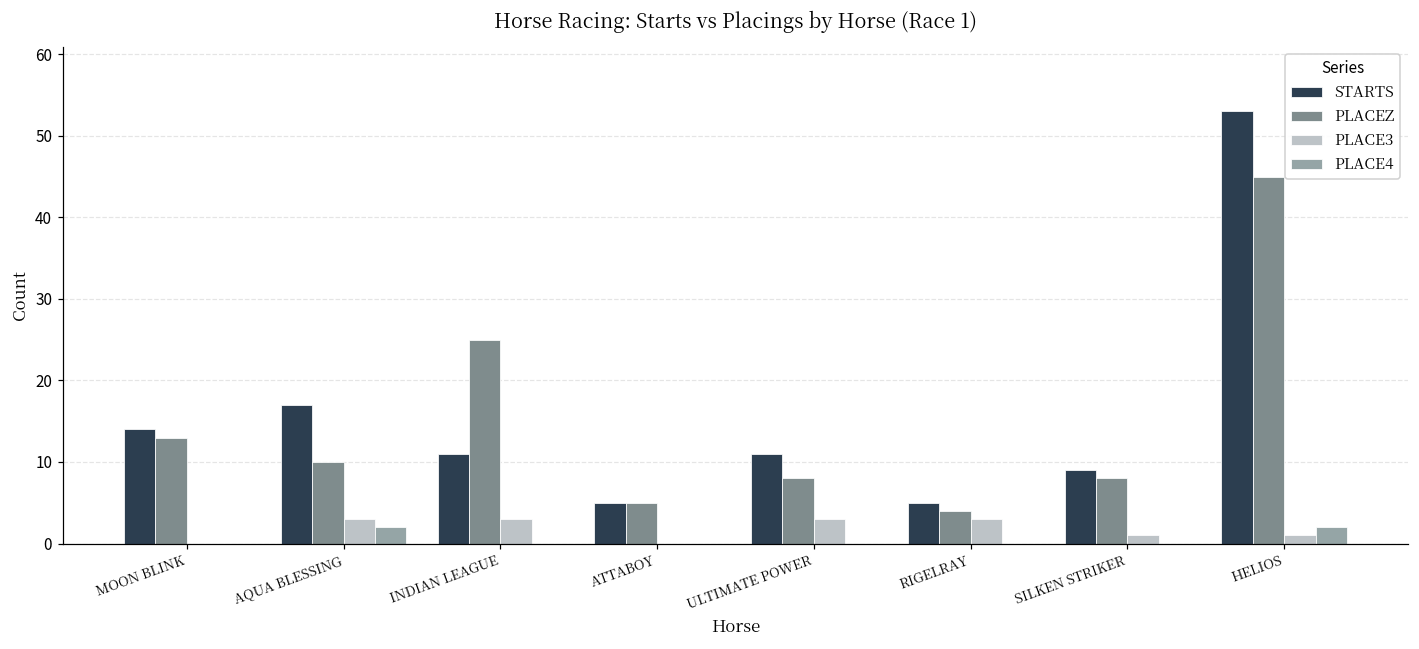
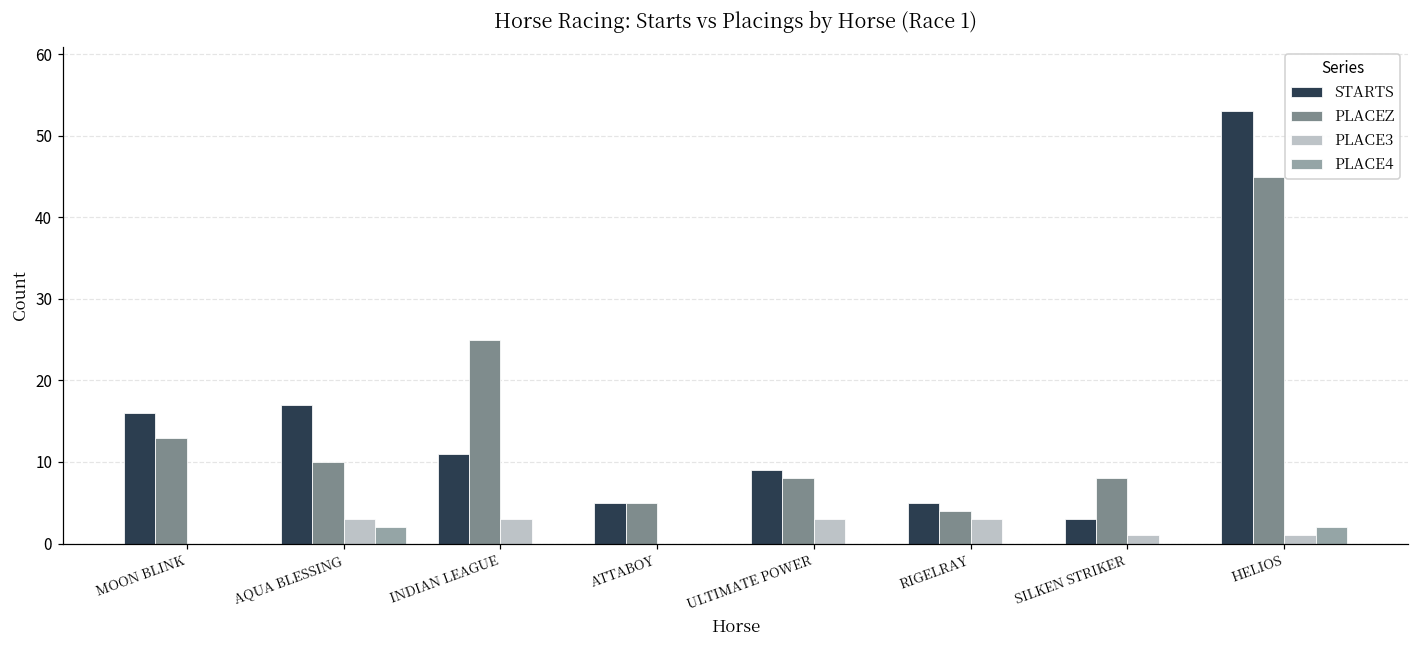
STARTS, MOON BLINK: 14 -> 16
STARTS, ULTIMATE POWER: 11 -> 9
STARTS, SILKEN STRIKER: 9 -> 3
